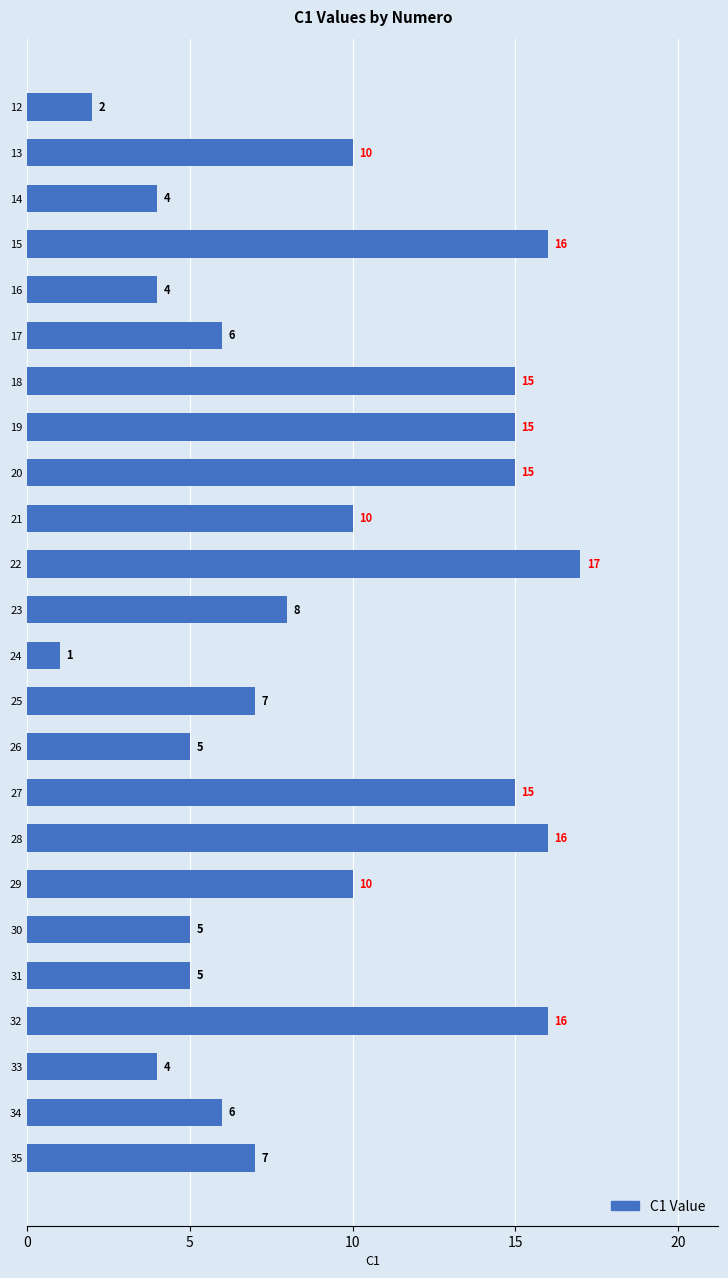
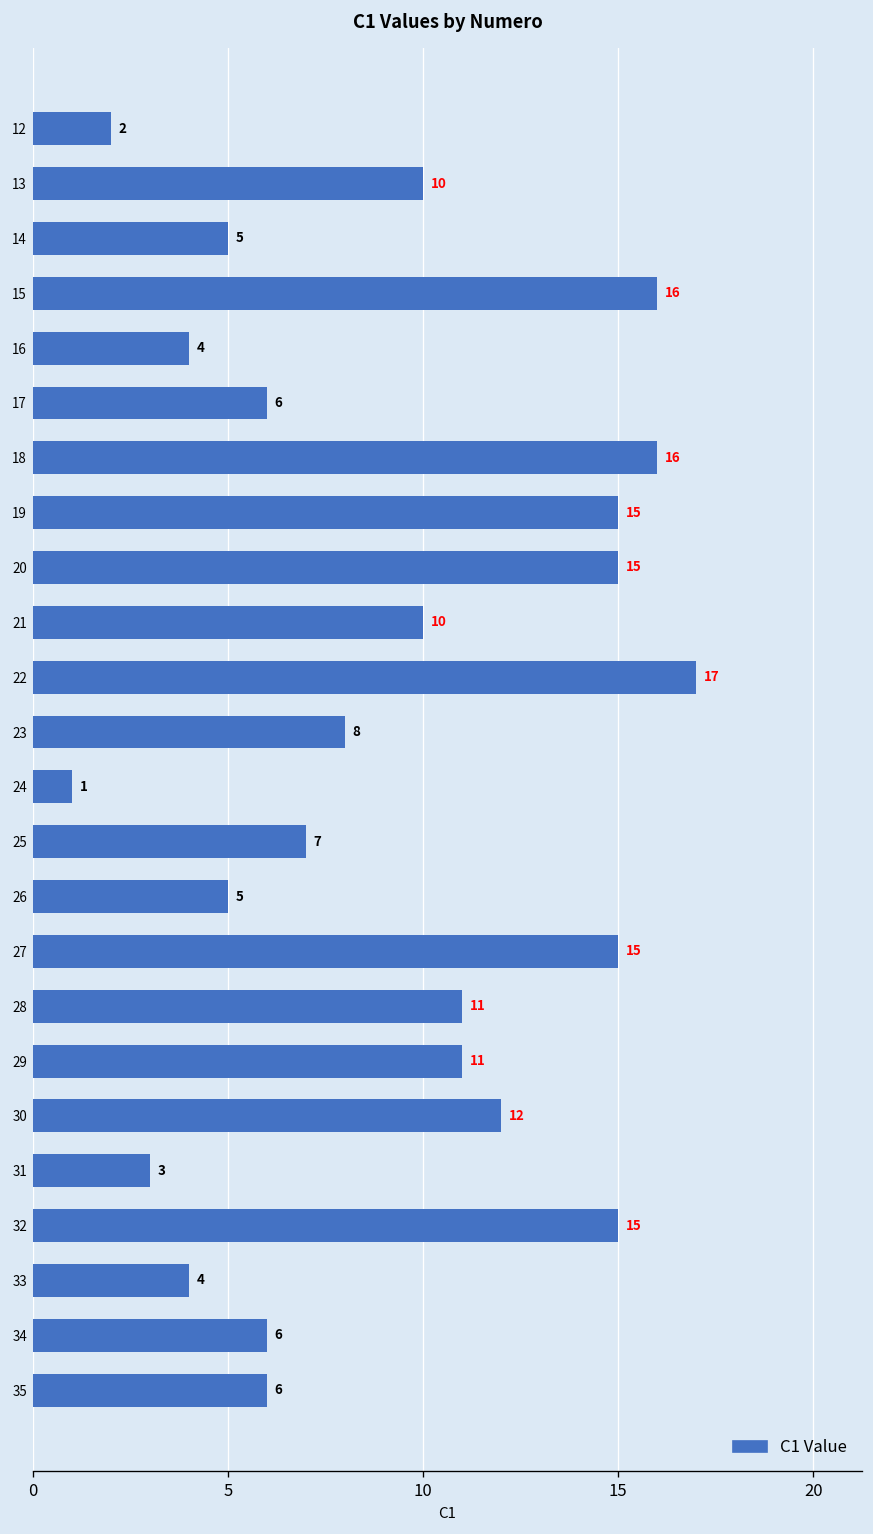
14: 4 -> 5
18: 15 -> 16
28: 16 -> 11
29: 10 -> 11
30: 5 -> 12
31: 5 -> 3
32: 16 -> 15
35: 7 -> 6
